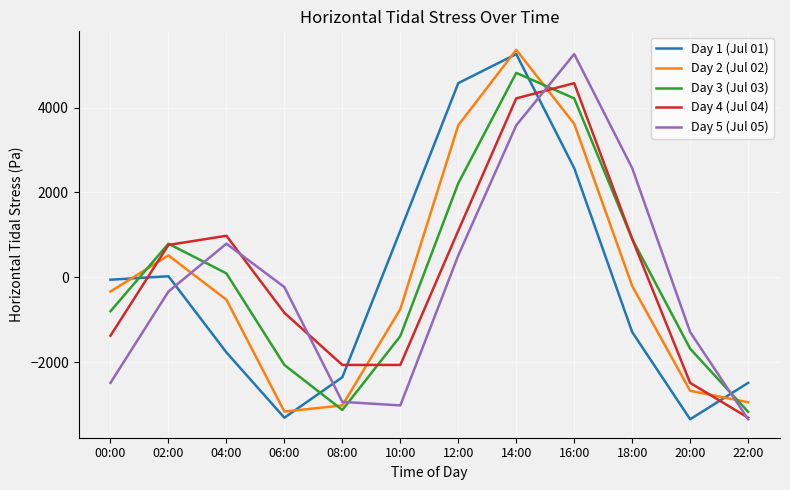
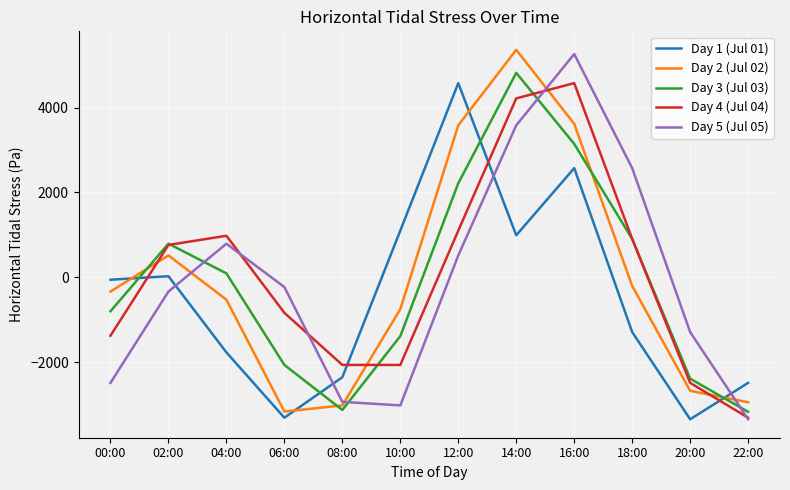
Day 1 (Jul 01), 14:00: 5300 -> 1000
Day 3 (Jul 03), 16:00: 4200 -> 3100
Day 3 (Jul 03), 20:00: -1700 -> -2400
